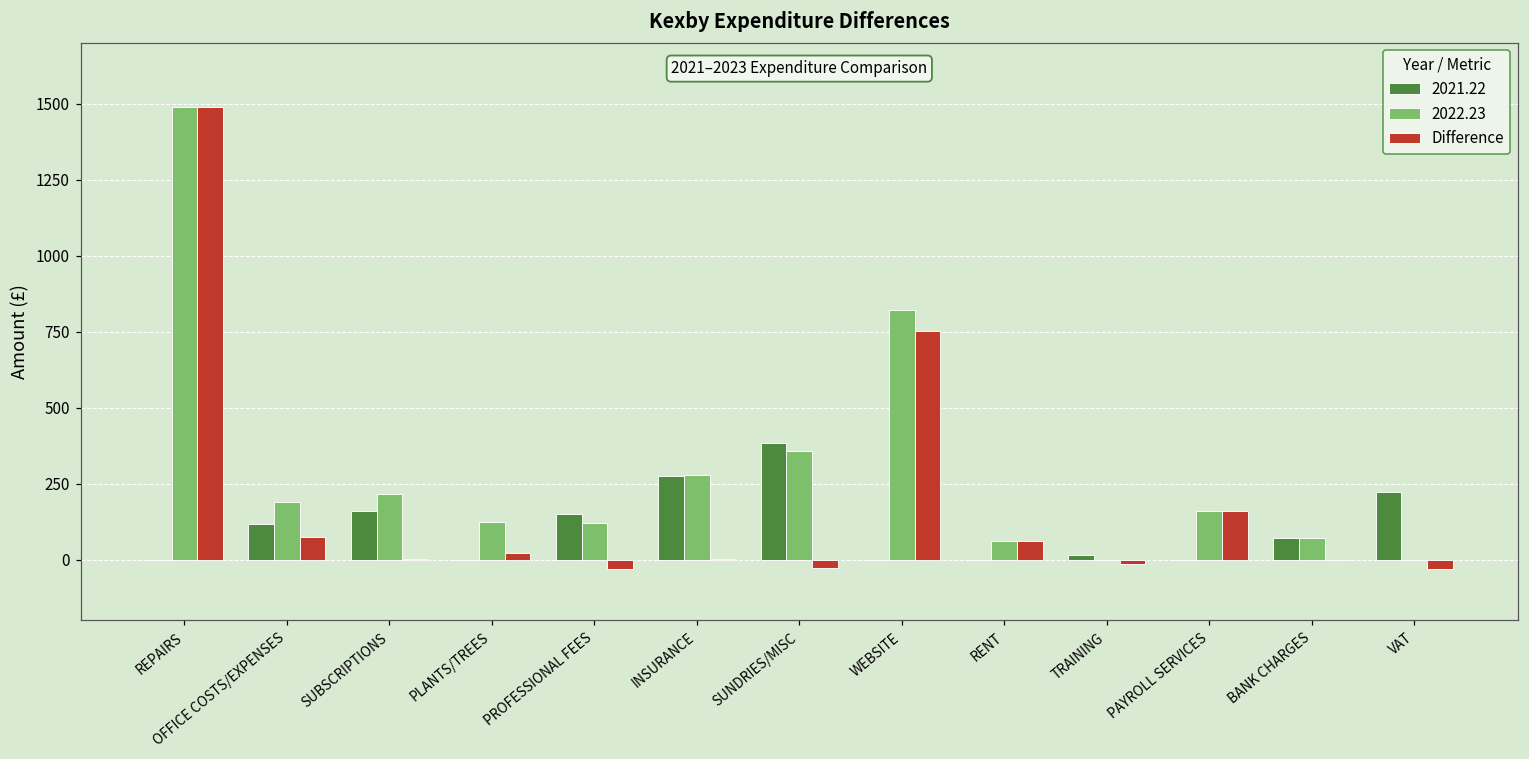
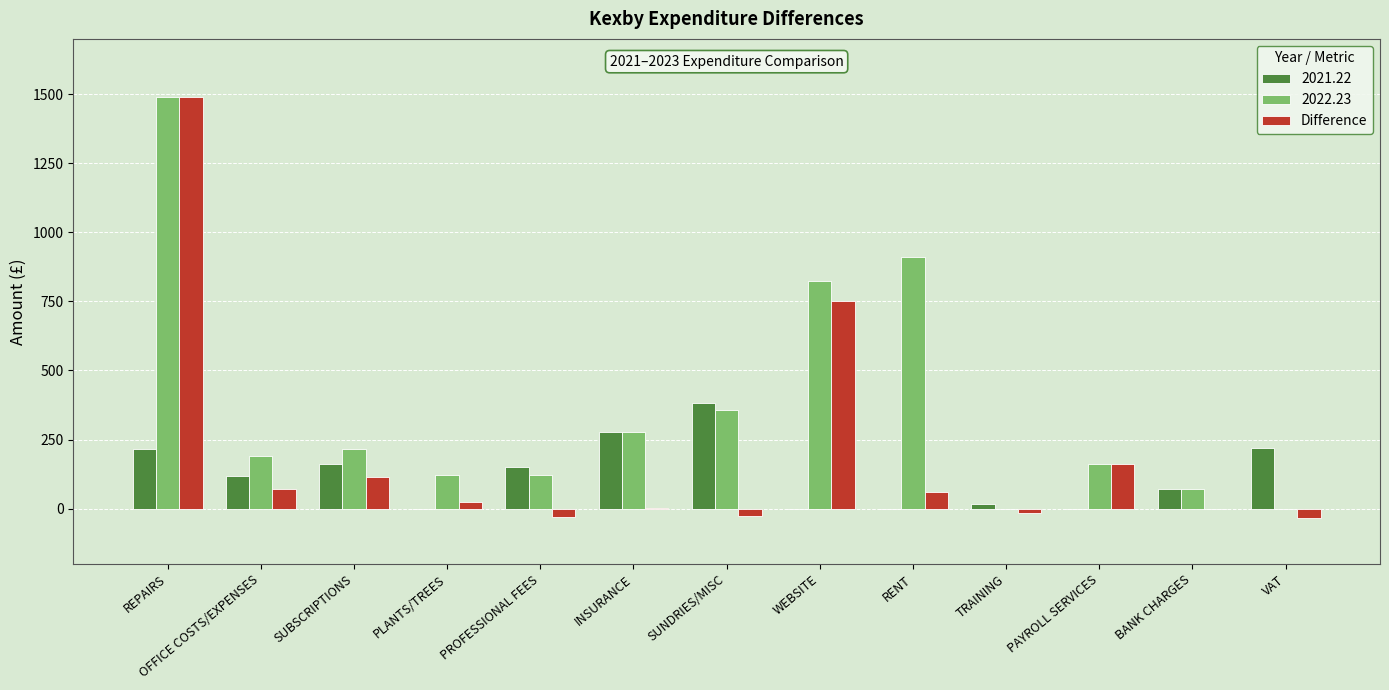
2021.22, REPAIRS: 0 -> 220
Difference, SUBSCRIPTIONS: 0 -> 120
2022.23, RENT: 60 -> 910
